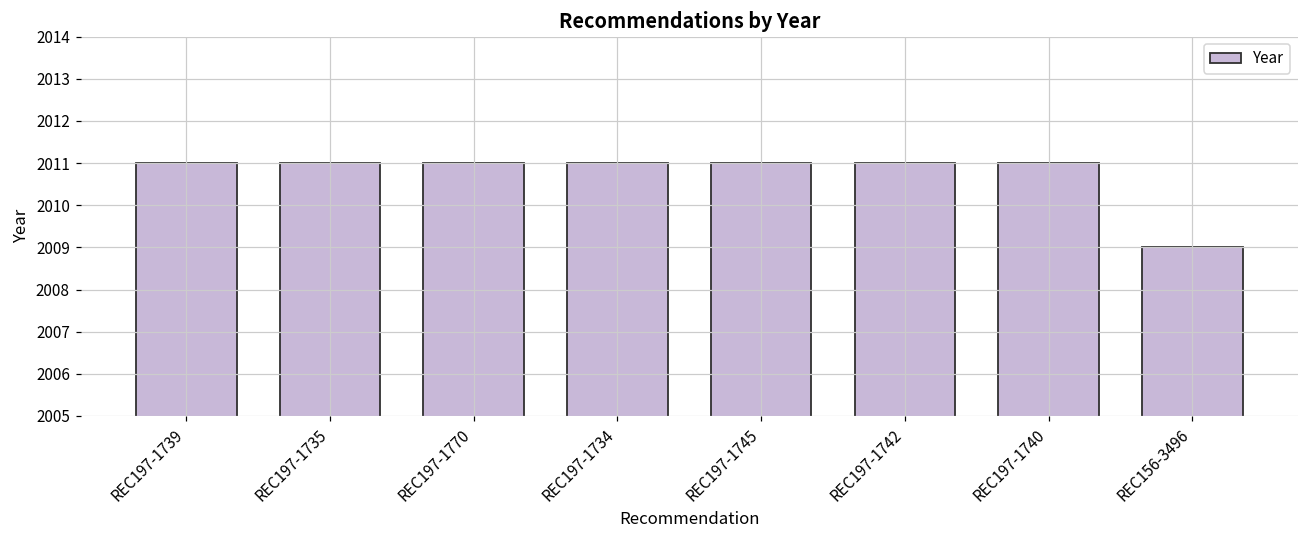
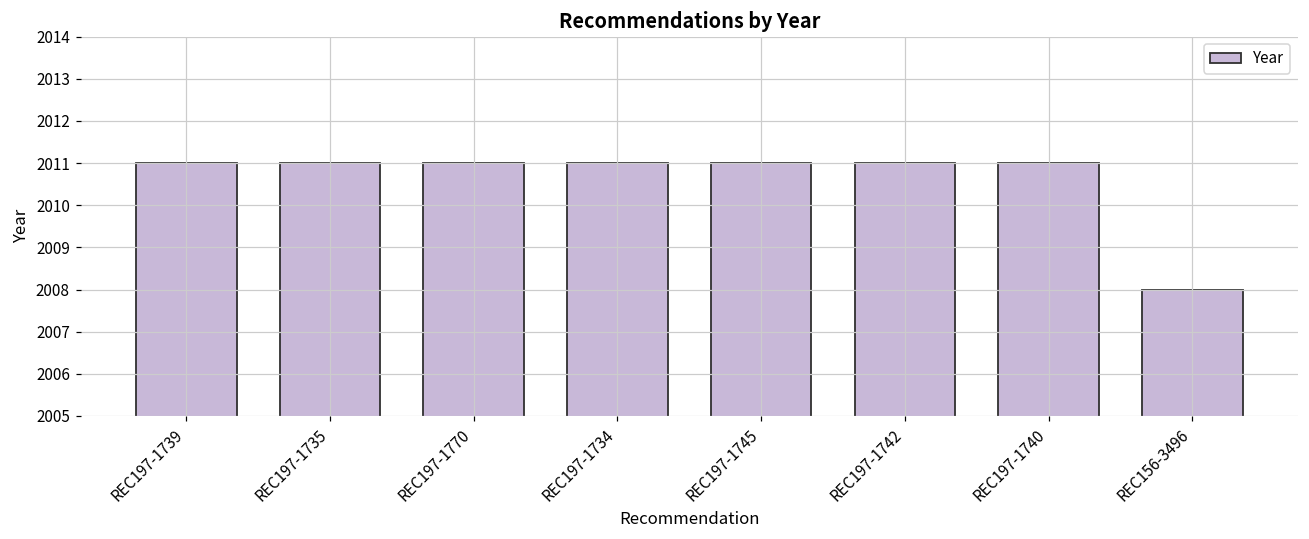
REC156-3496: 2009 -> 2008
